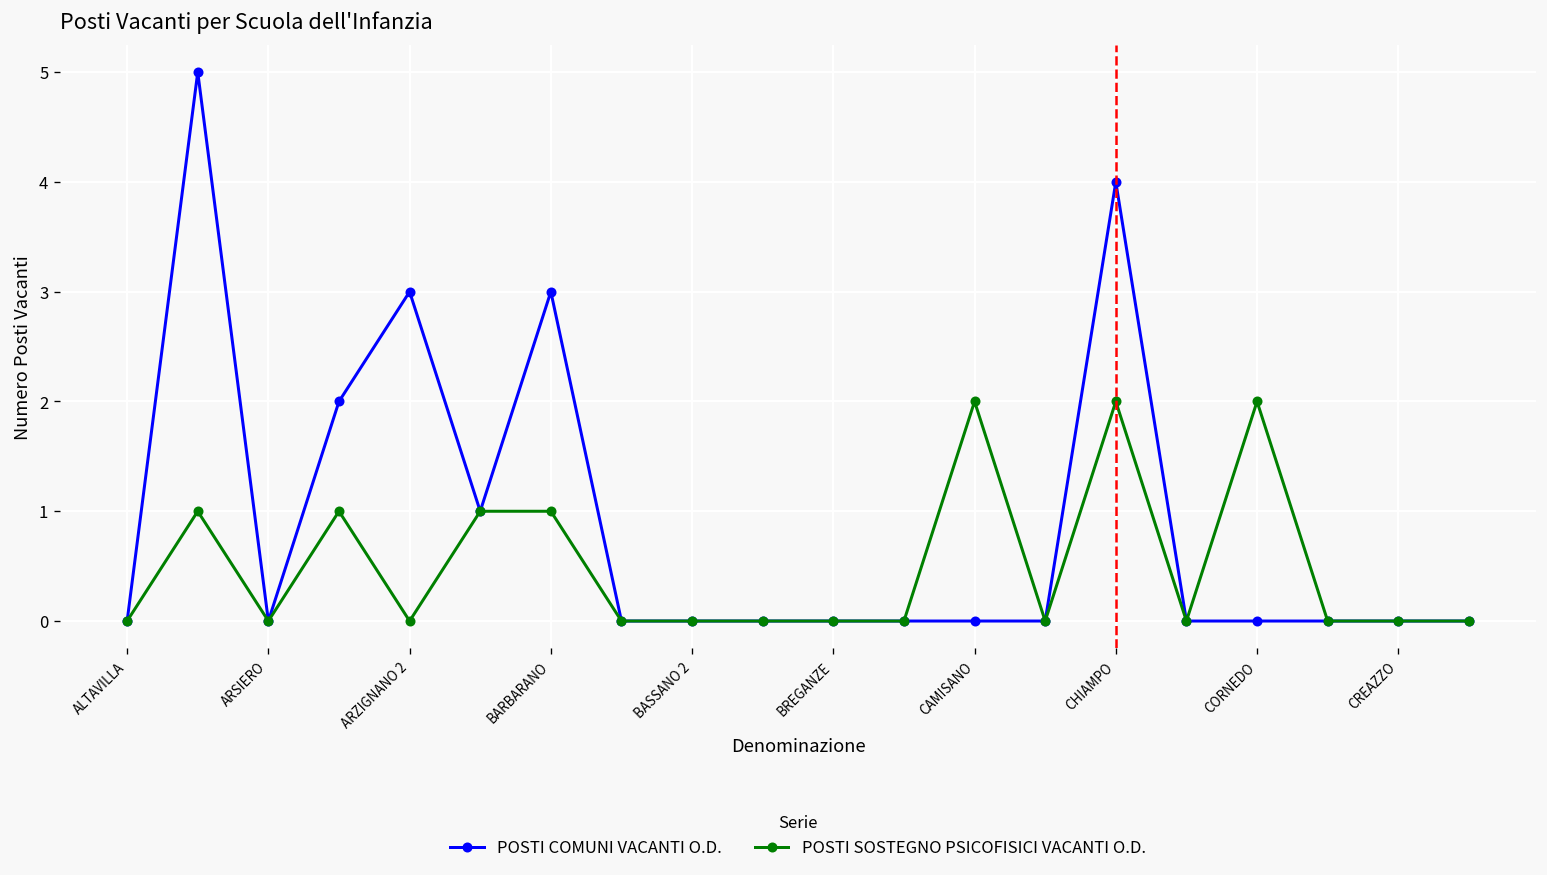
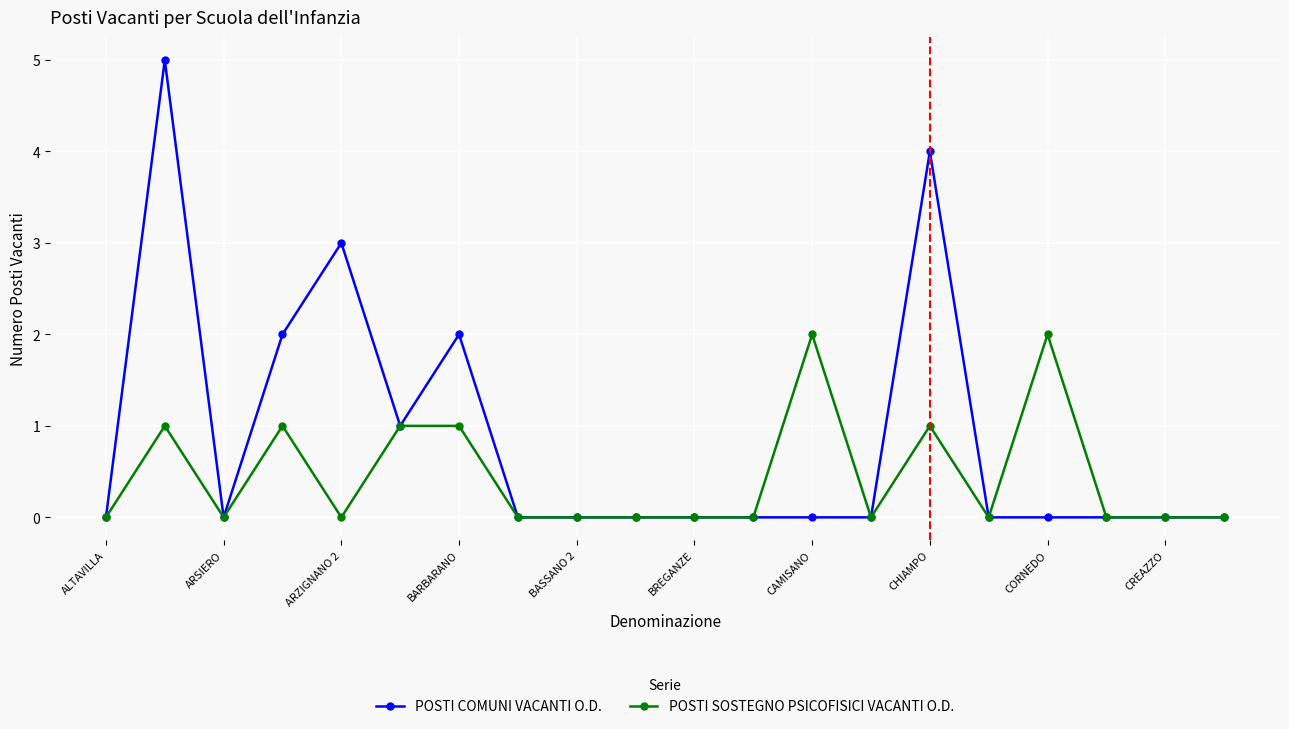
POSTI COMUNI VACANTI O.D., BARBARANO: 3 -> 2
POSTI SOSTEGNO PSICOFISICI VACANTI O.D., CHIAMPO: 2 -> 1
